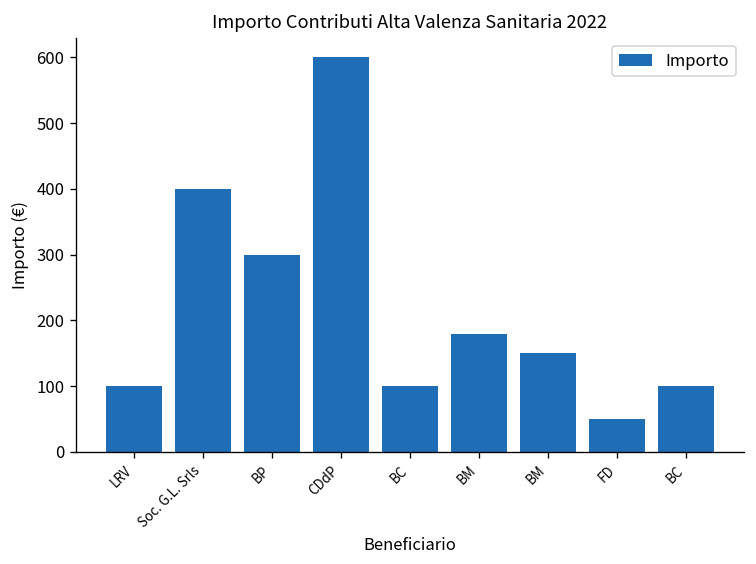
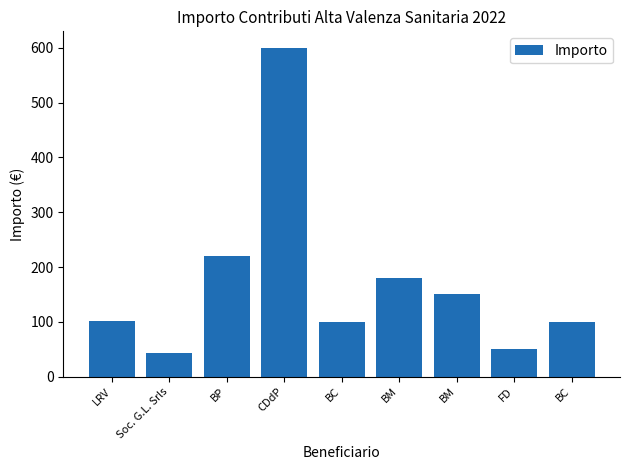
Soc. G.L. Srls: 400 -> 40
BP: 300 -> 220
